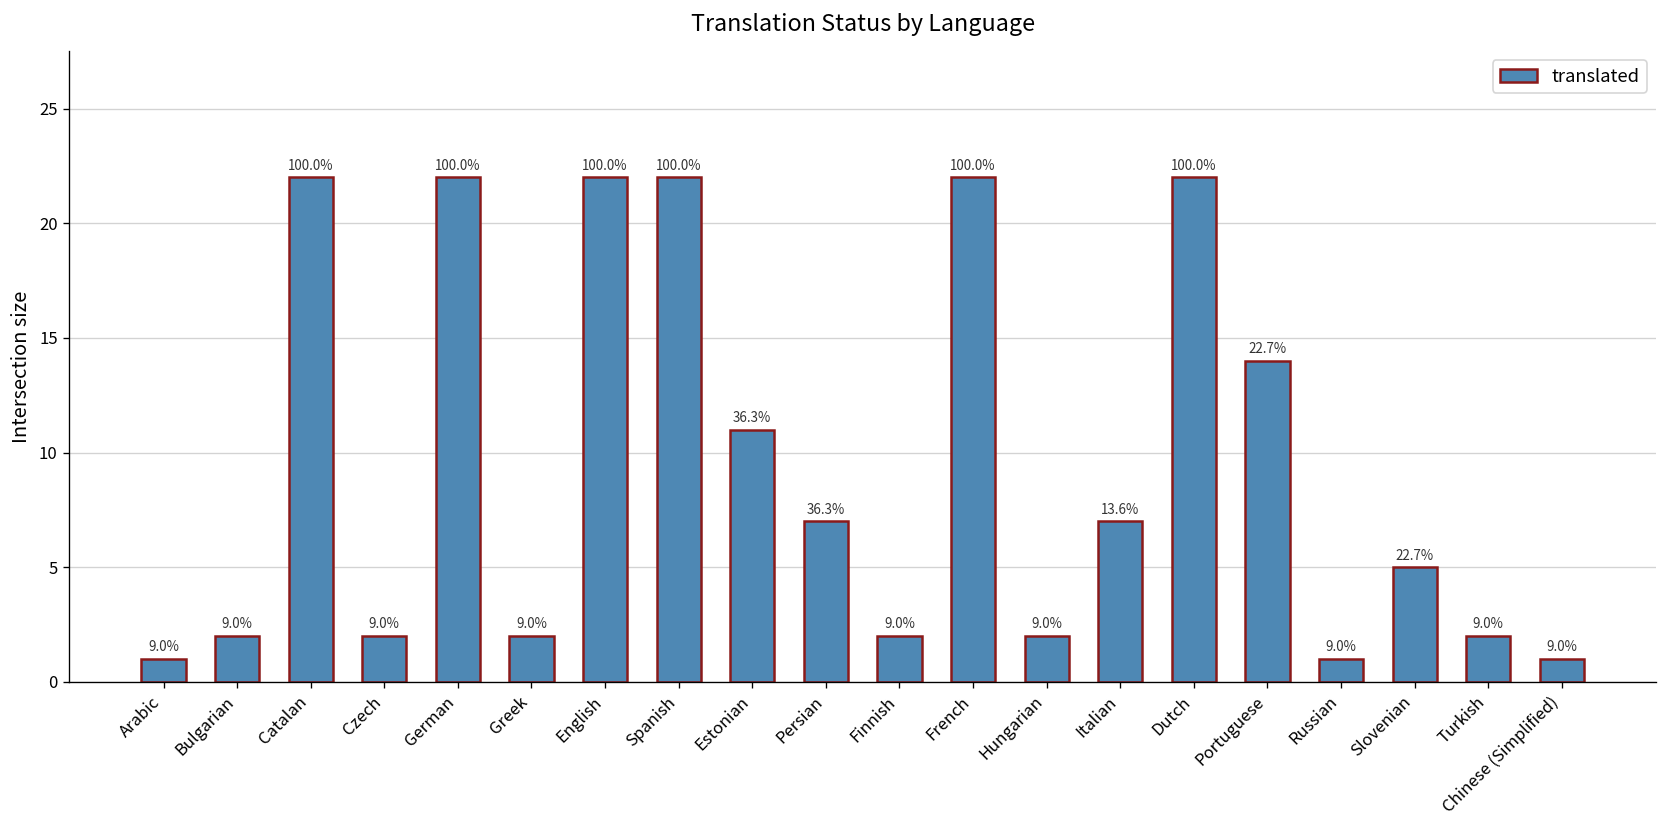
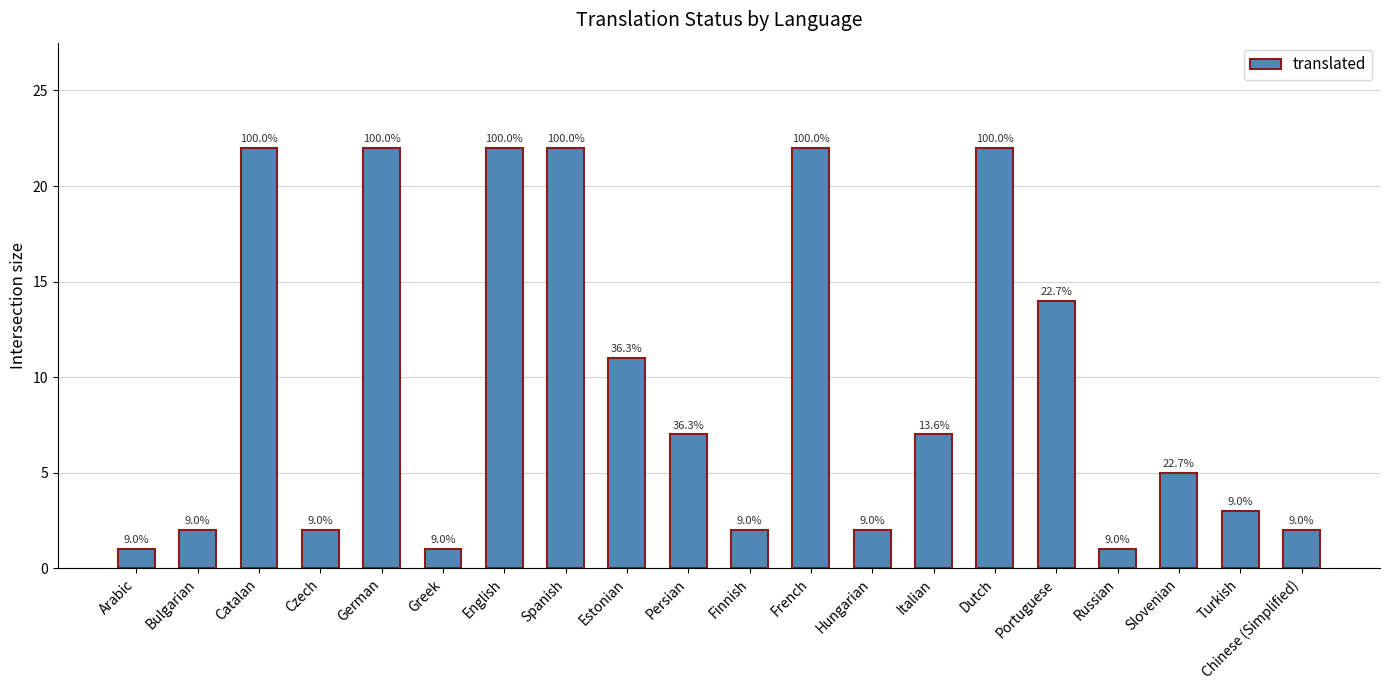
Greek: 2 -> 1
Turkish: 2 -> 3
Chinese (Simplified): 1 -> 2
